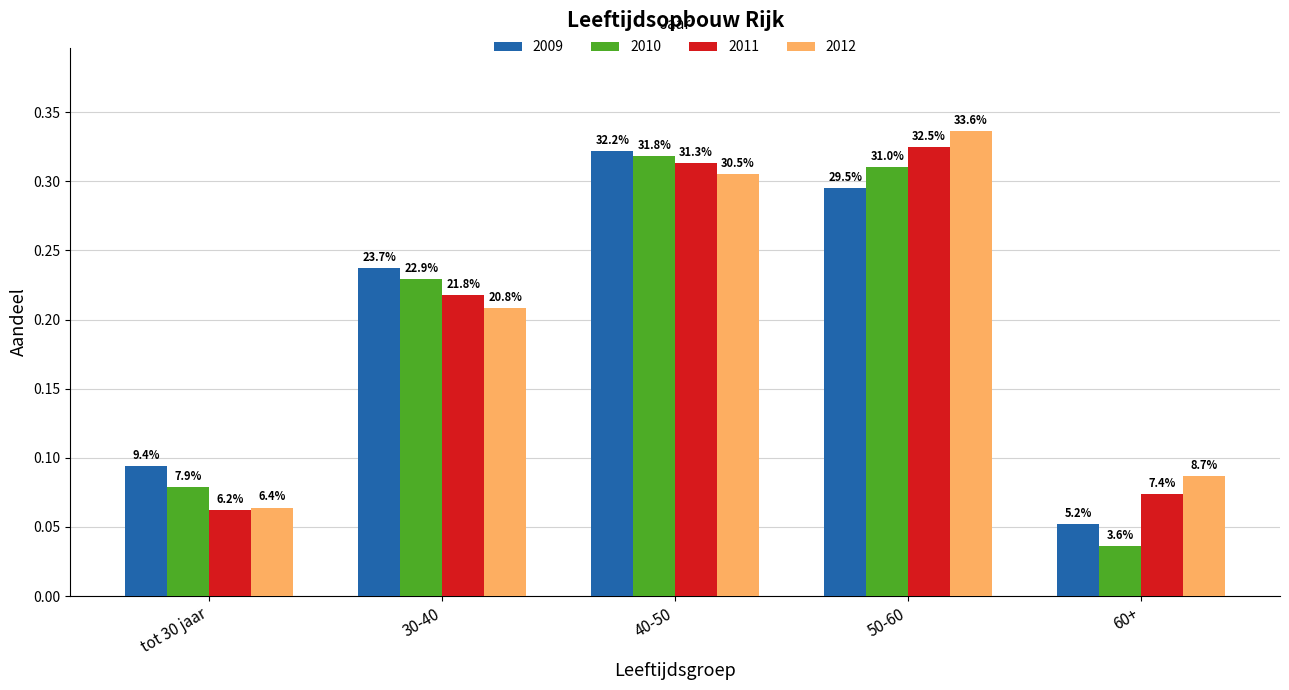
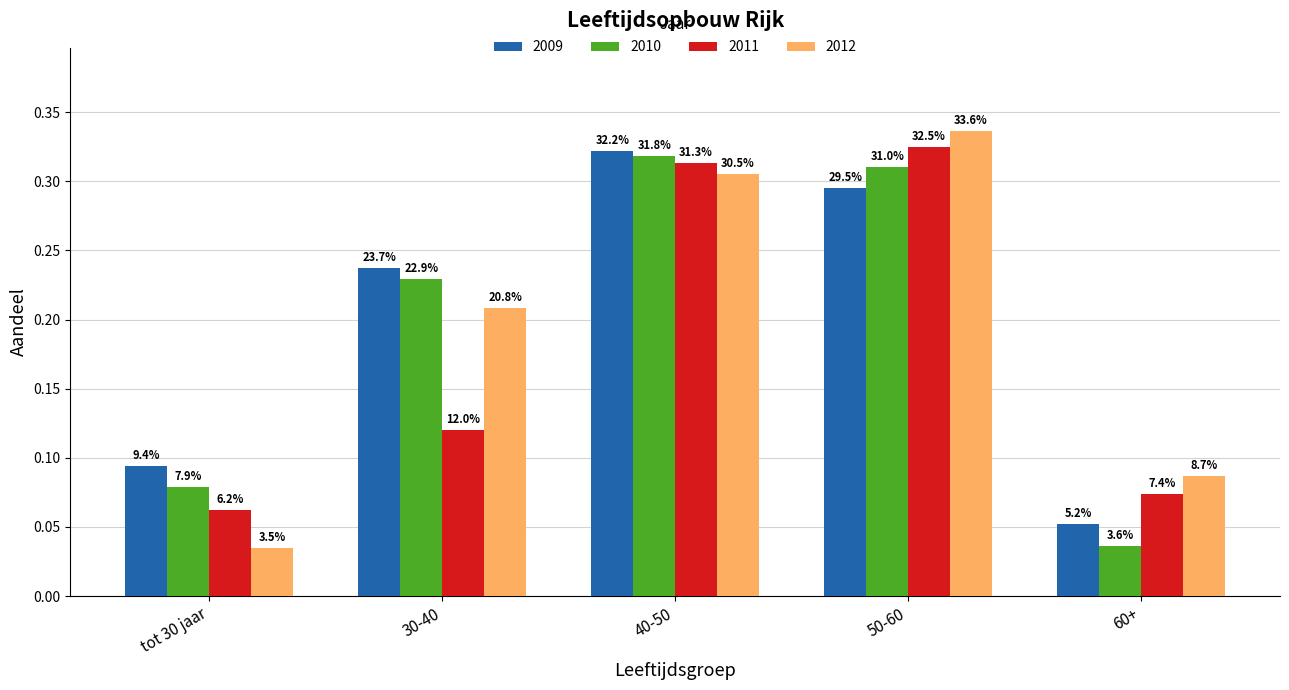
2012, tot 30 jaar: 6.4% -> 3.5%
2011, 30-40: 21.8% -> 12.0%
